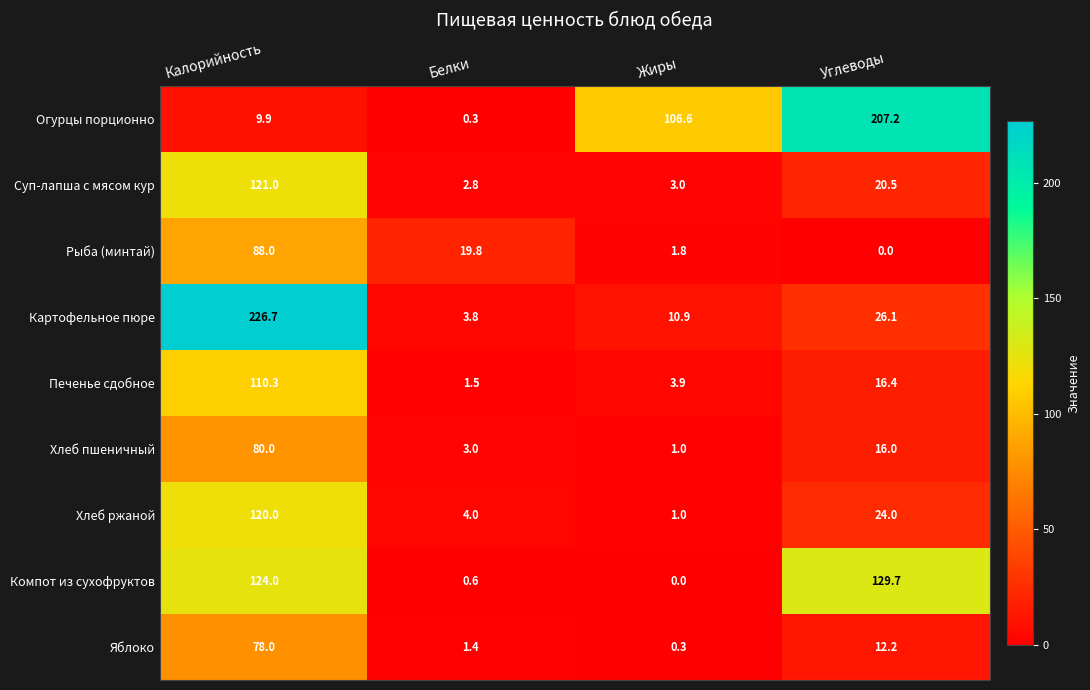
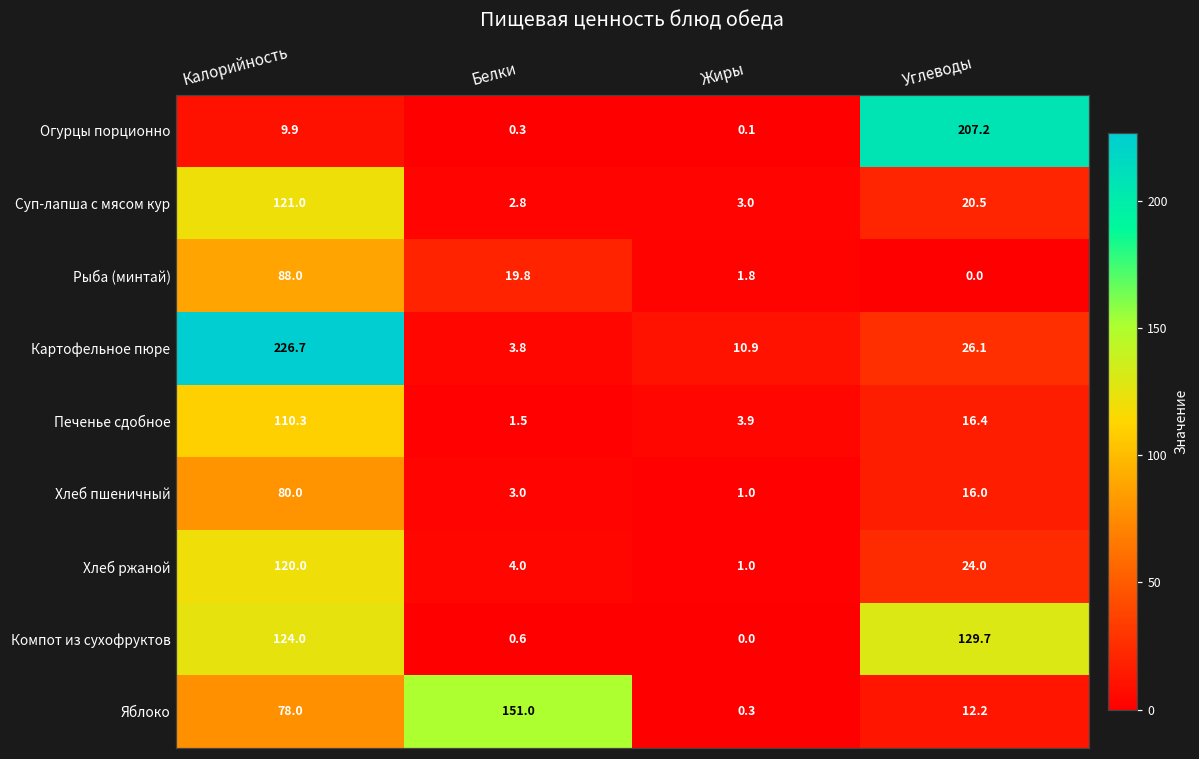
Огурцы порционно, Жиры: 106.6 -> 0.1
Яблоко, Белки: 1.4 -> 151.0
